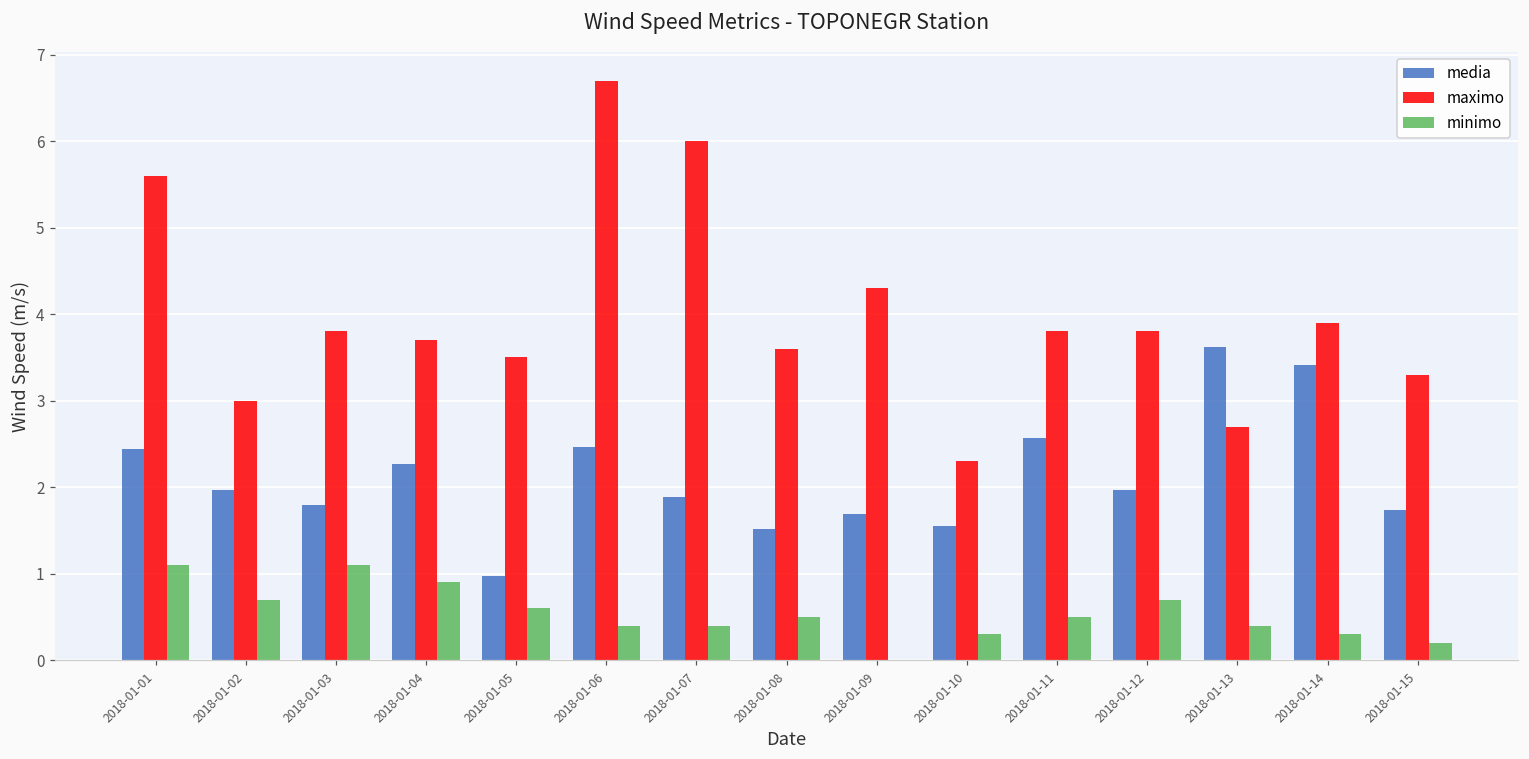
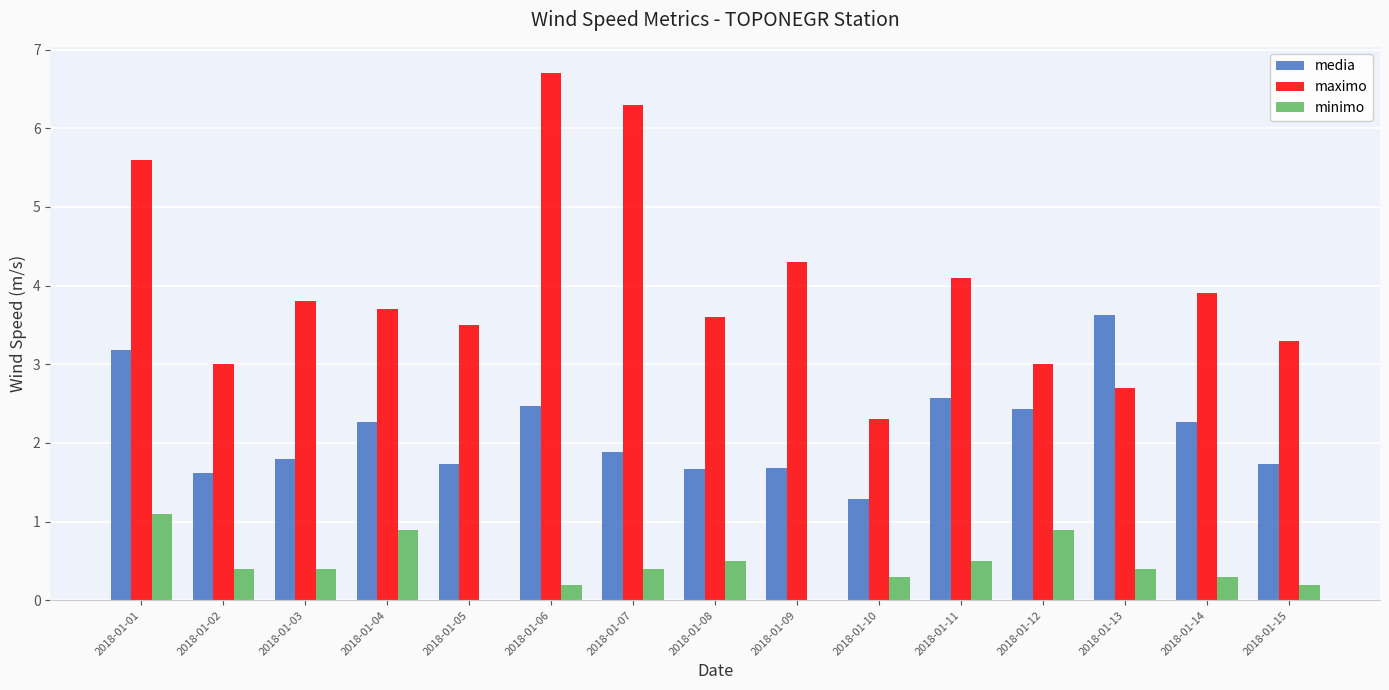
media, 2018-01-01: 2.4 -> 3.2
media, 2018-01-02: 2.0 -> 1.6
minimo, 2018-01-02: 0.7 -> 0.4
minimo, 2018-01-03: 1.1 -> 0.4
media, 2018-01-05: 1.0 -> 1.7
minimo, 2018-01-05: 0.6 -> 0.0
minimo, 2018-01-06: 0.4 -> 0.2
maximo, 2018-01-07: 6.0 -> 6.3
media, 2018-01-08: 1.5 -> 1.7
media, 2018-01-10: 1.6 -> 1.3
maximo, 2018-01-11: 3.8 -> 4.1
media, 2018-01-12: 2.0 -> 2.4
maximo, 2018-01-12: 3.8 -> 3.0
minimo, 2018-01-12: 0.7 -> 0.9
media, 2018-01-14: 3.4 -> 2.3
